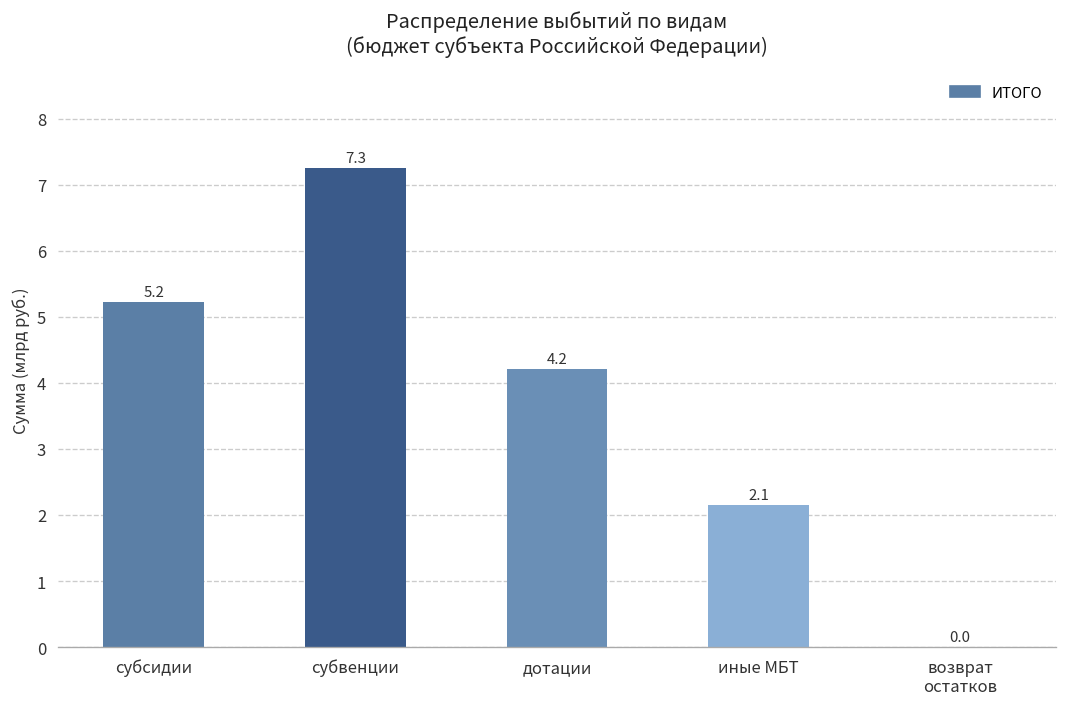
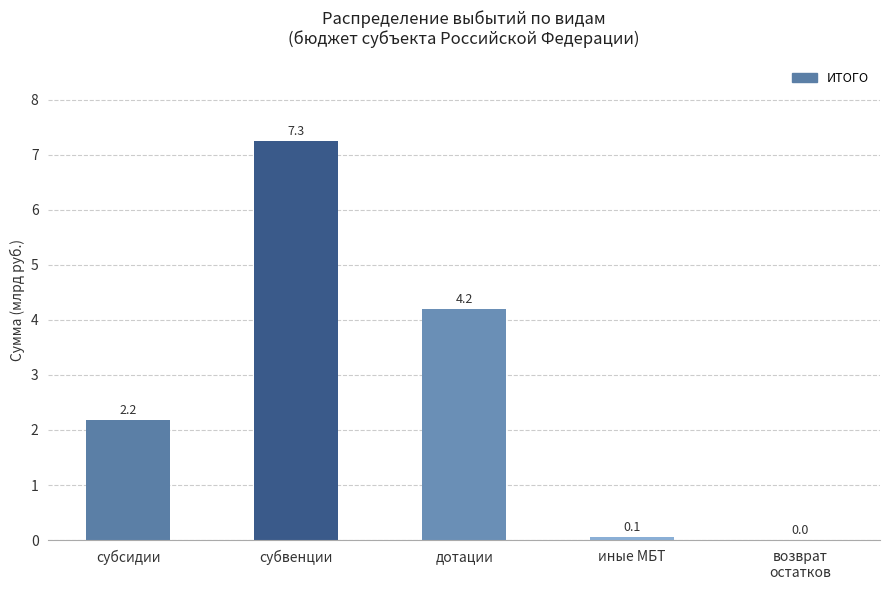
субсидии: 5.2 -> 2.2
иные МБТ: 2.1 -> 0.1
